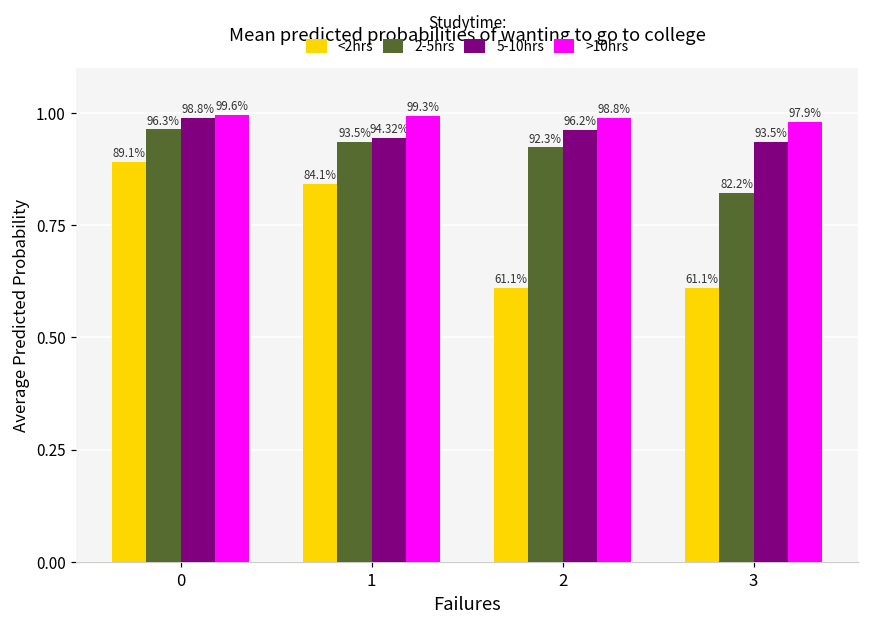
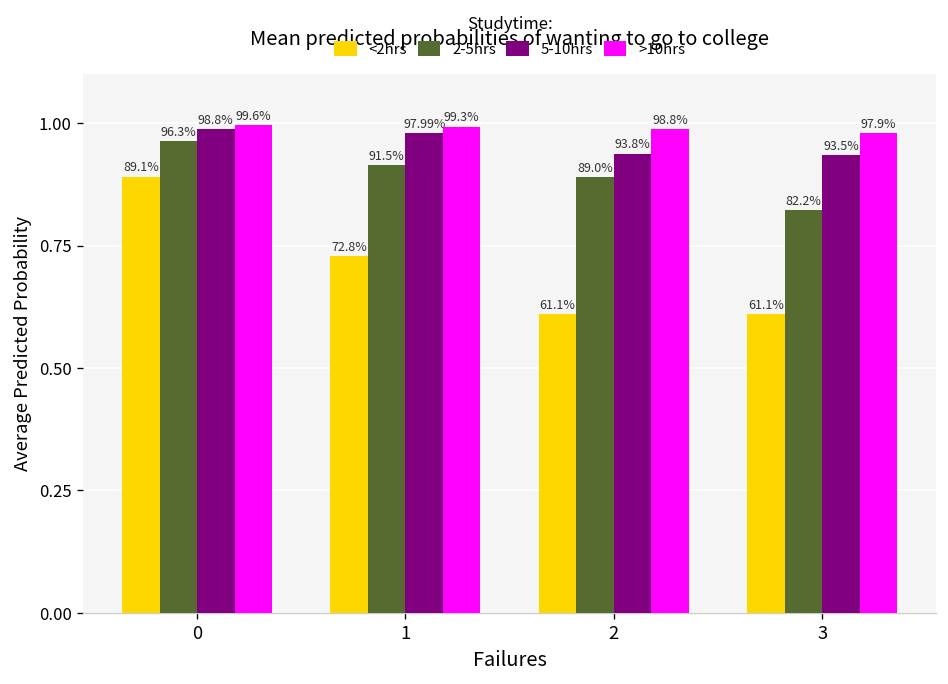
<2hrs, 1: 84.1% -> 72.8%
2-5hrs, 1: 93.5% -> 91.5%
5-10hrs, 1: 94.32% -> 97.99%
2-5hrs, 2: 92.3% -> 89.0%
5-10hrs, 2: 96.2% -> 93.8%
